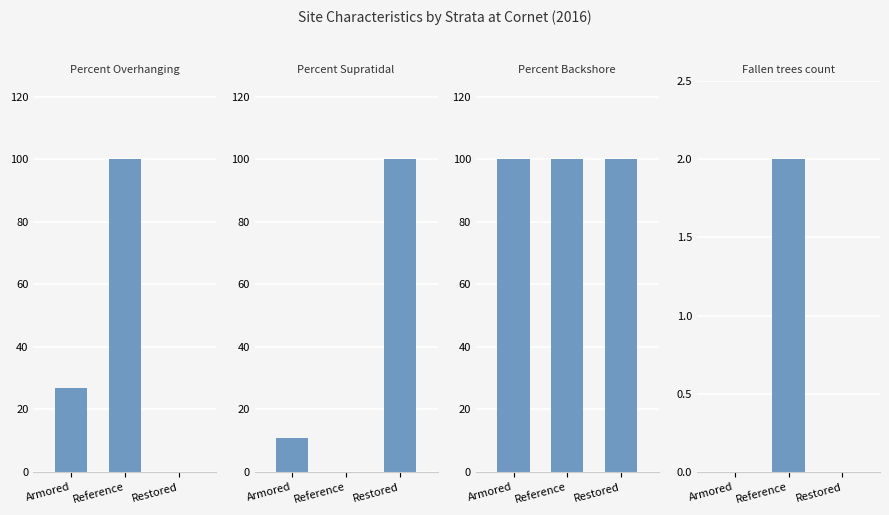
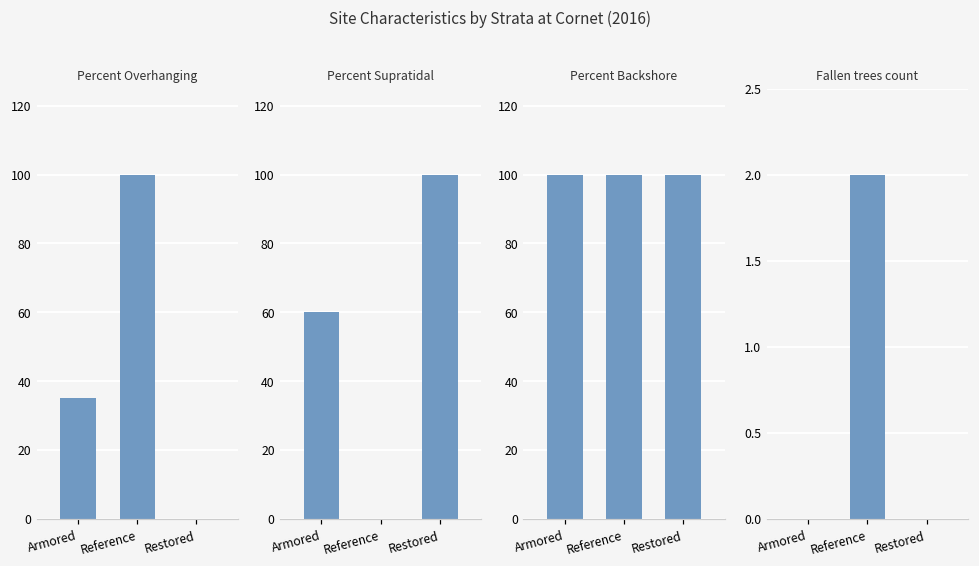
Percent Overhanging, Armored: 27 -> 35
Percent Supratidal, Armored: 11 -> 60
